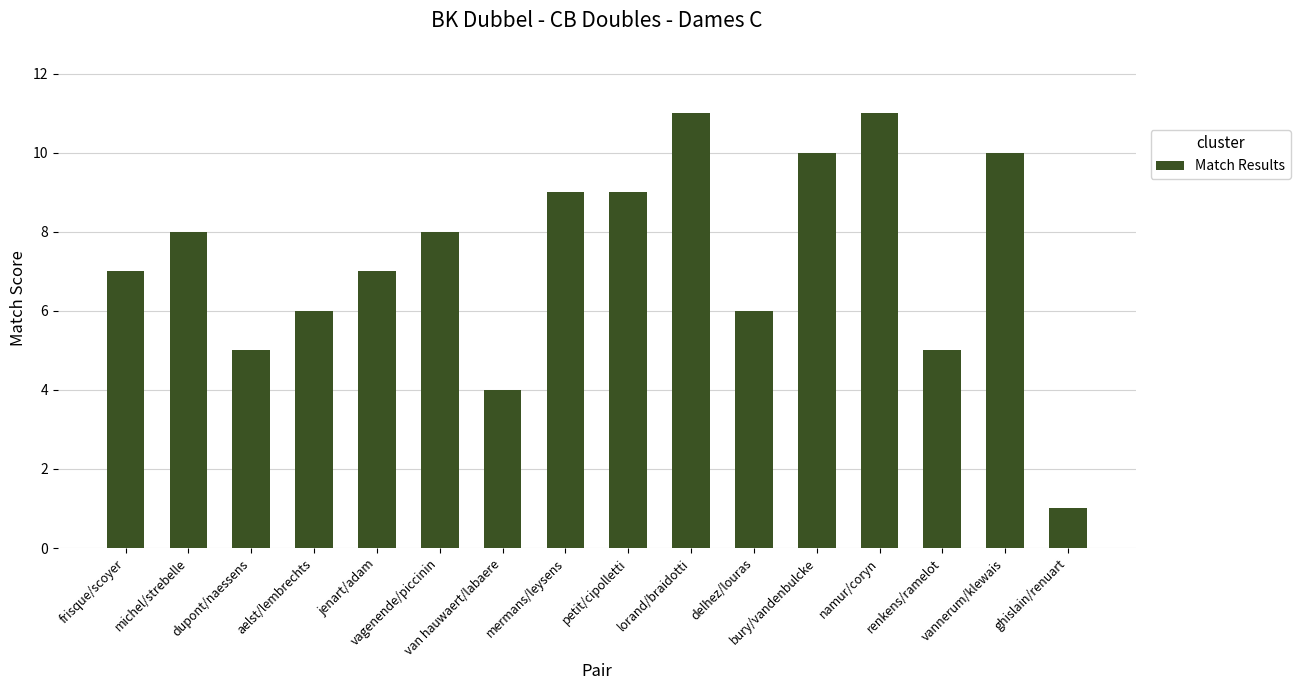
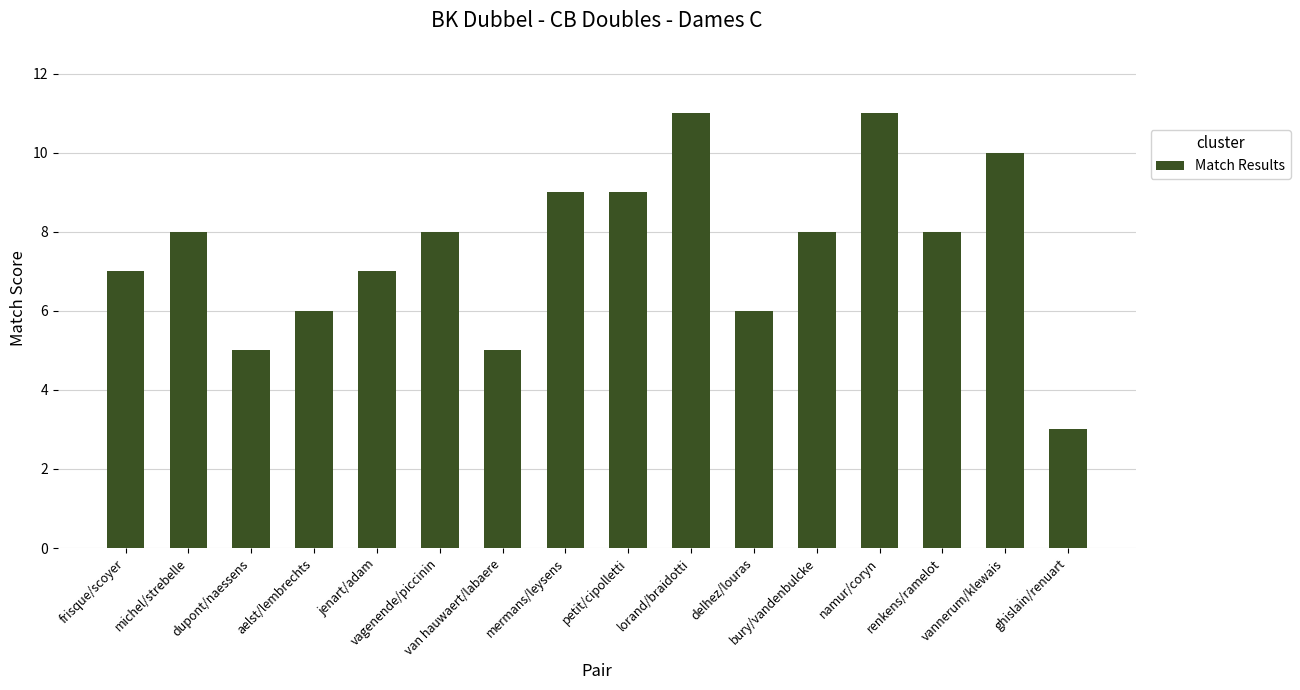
van hauwaert/labaere: 4 -> 5
bury/vandenbulcke: 10 -> 8
renkens/ramelot: 5 -> 8
ghislain/renuart: 1 -> 3
